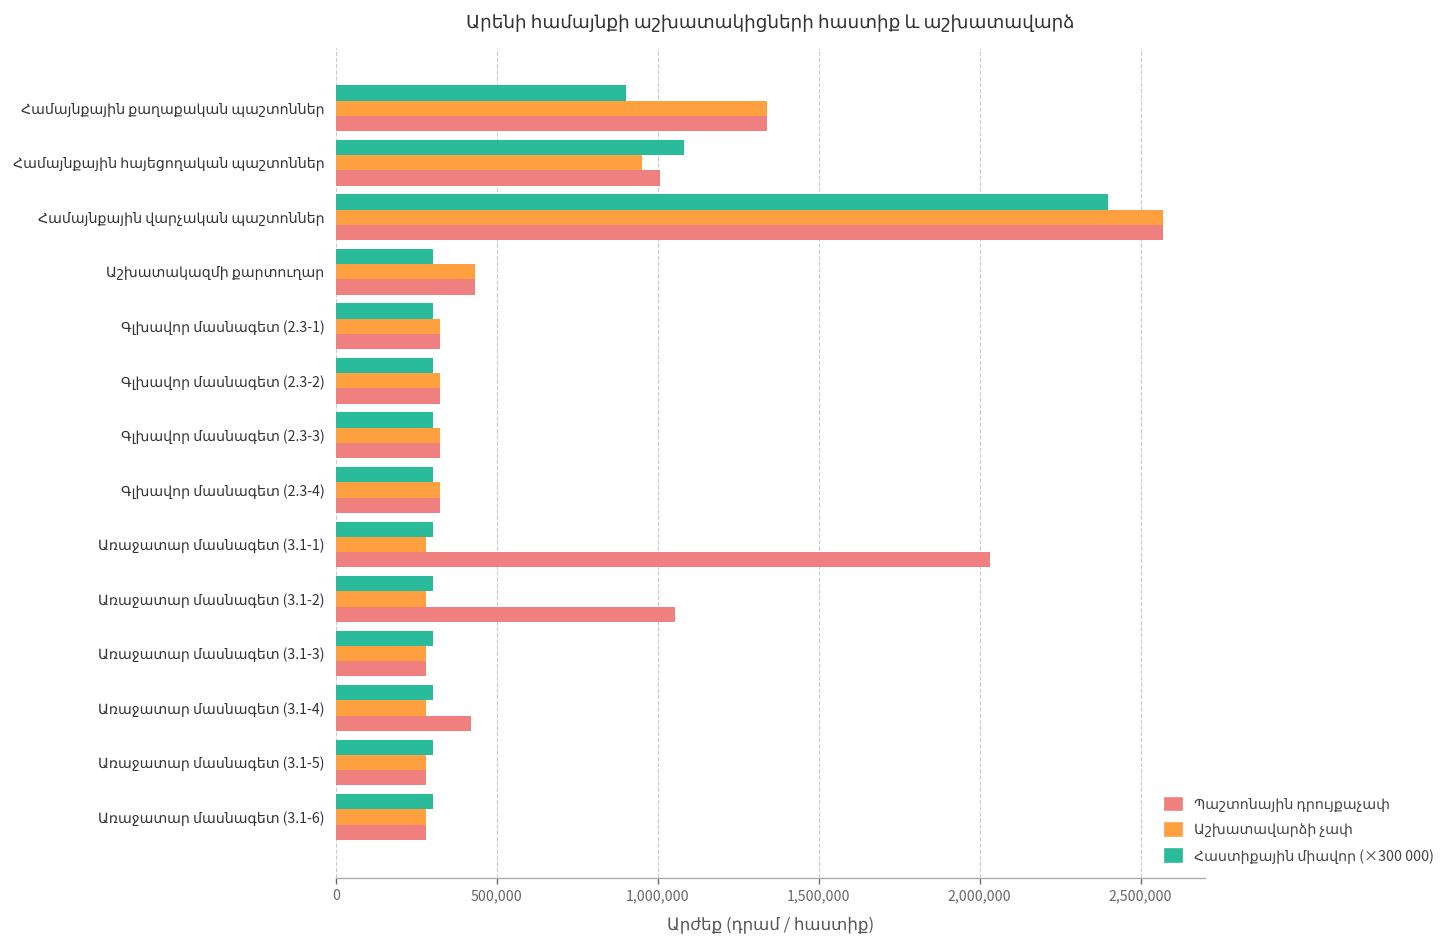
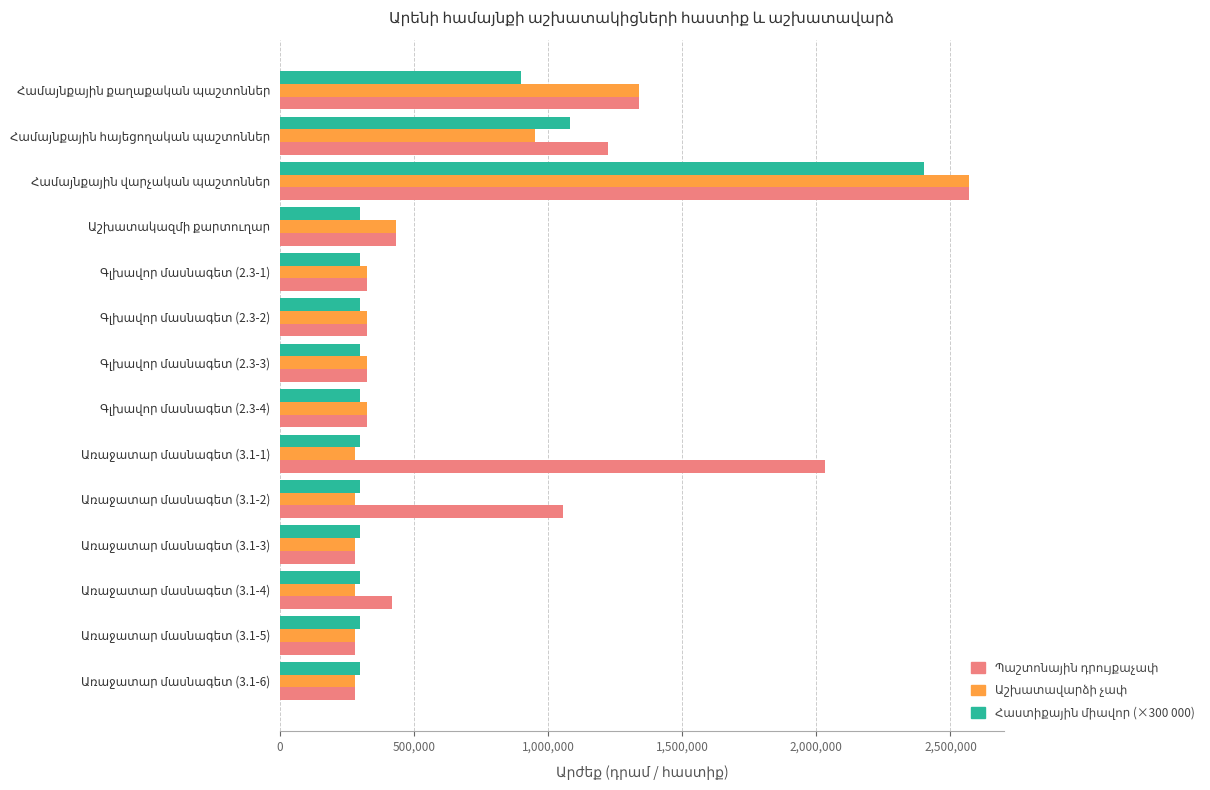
Պաշտոնային դրույքաչափ, Համայնքային հայեցողական պաշտոններ: 1,010,000 -> 1,220,000
